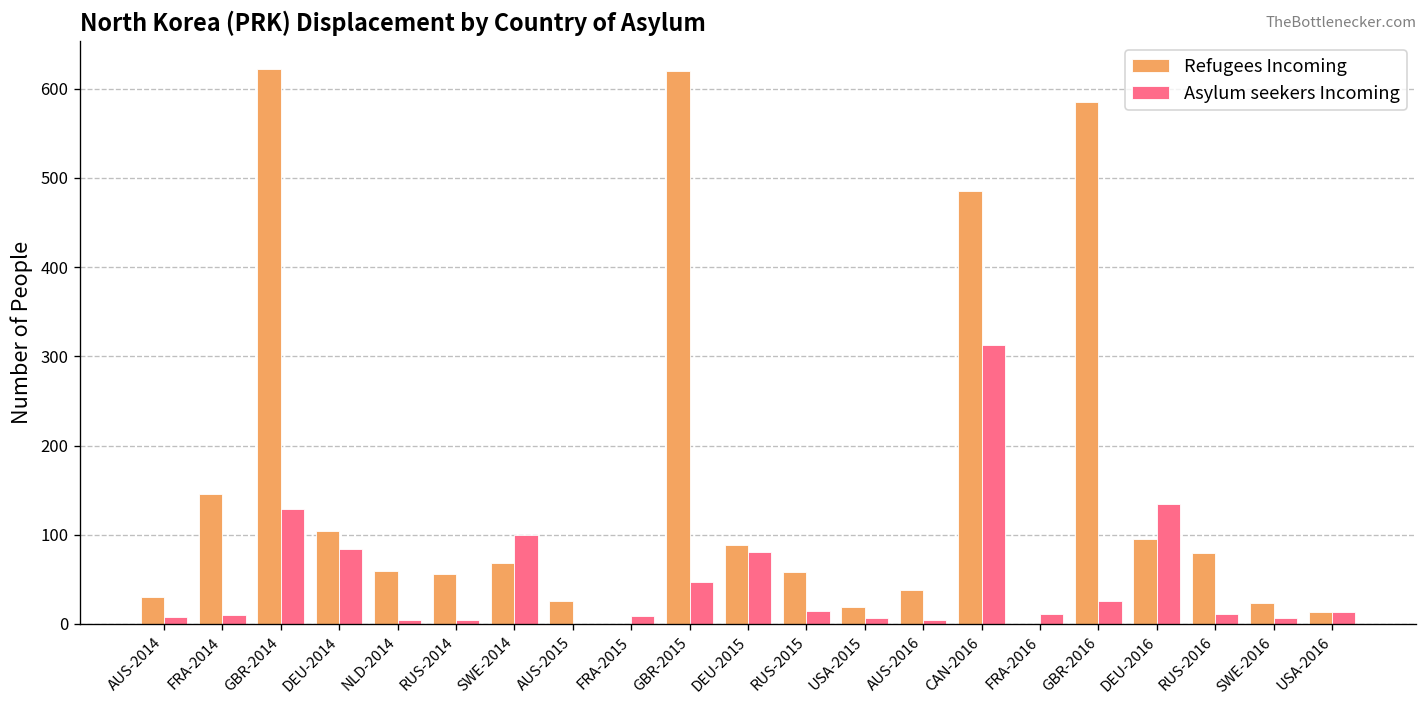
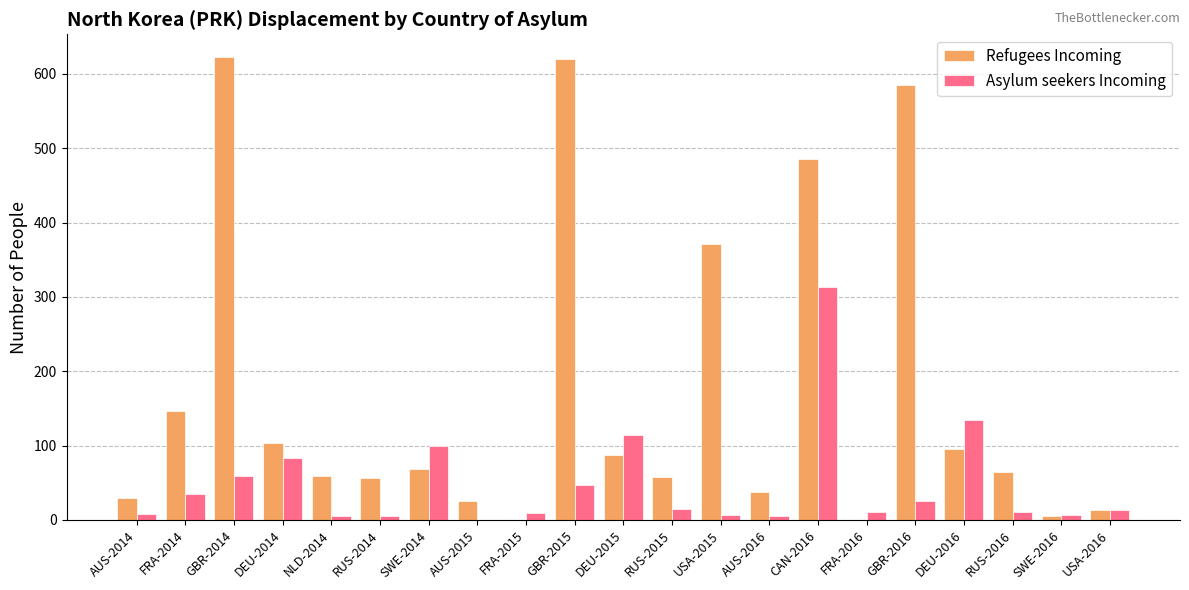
Asylum seekers Incoming, FRA-2014: 10 -> 40
Asylum seekers Incoming, GBR-2014: 130 -> 60
Asylum seekers Incoming, DEU-2015: 80 -> 110
Refugees Incoming, USA-2015: 20 -> 370
Refugees Incoming, RUS-2016: 80 -> 70
Refugees Incoming, SWE-2016: 20 -> 10
